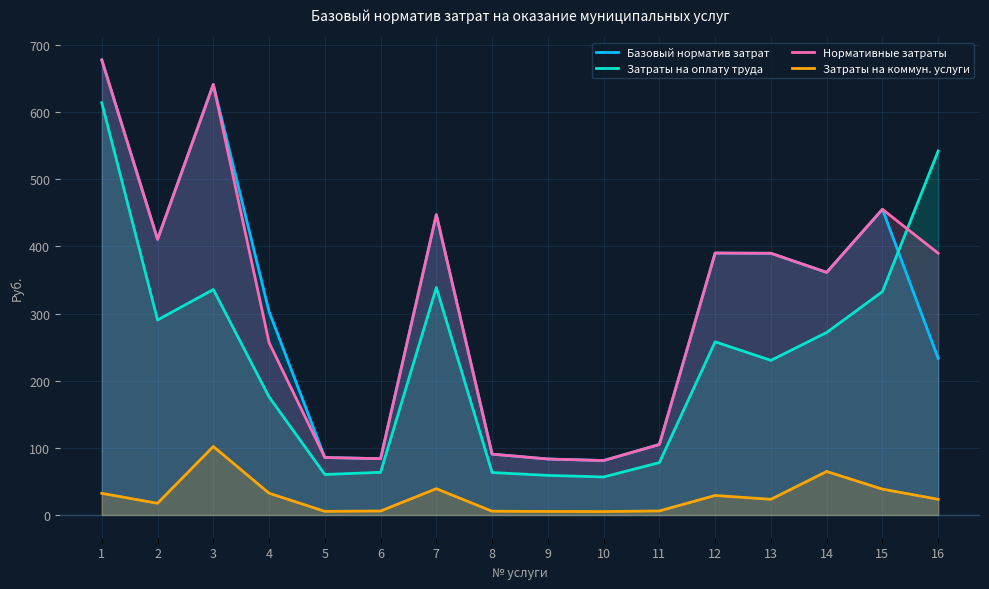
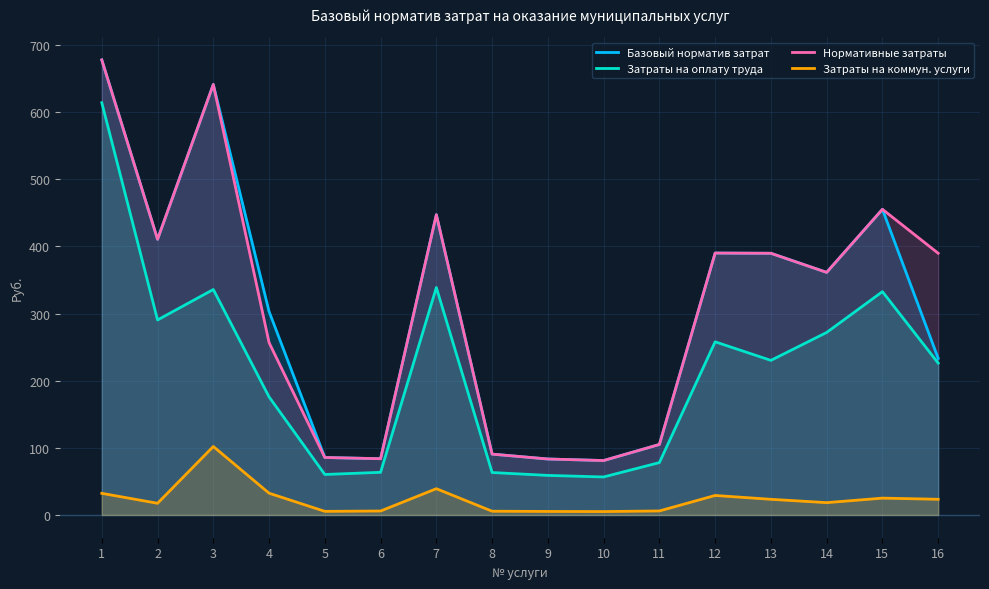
Затраты на коммун. услуги, 14: 60 -> 20
Затраты на коммун. услуги, 15: 40 -> 30
Затраты на оплату труда, 16: 540 -> 230
